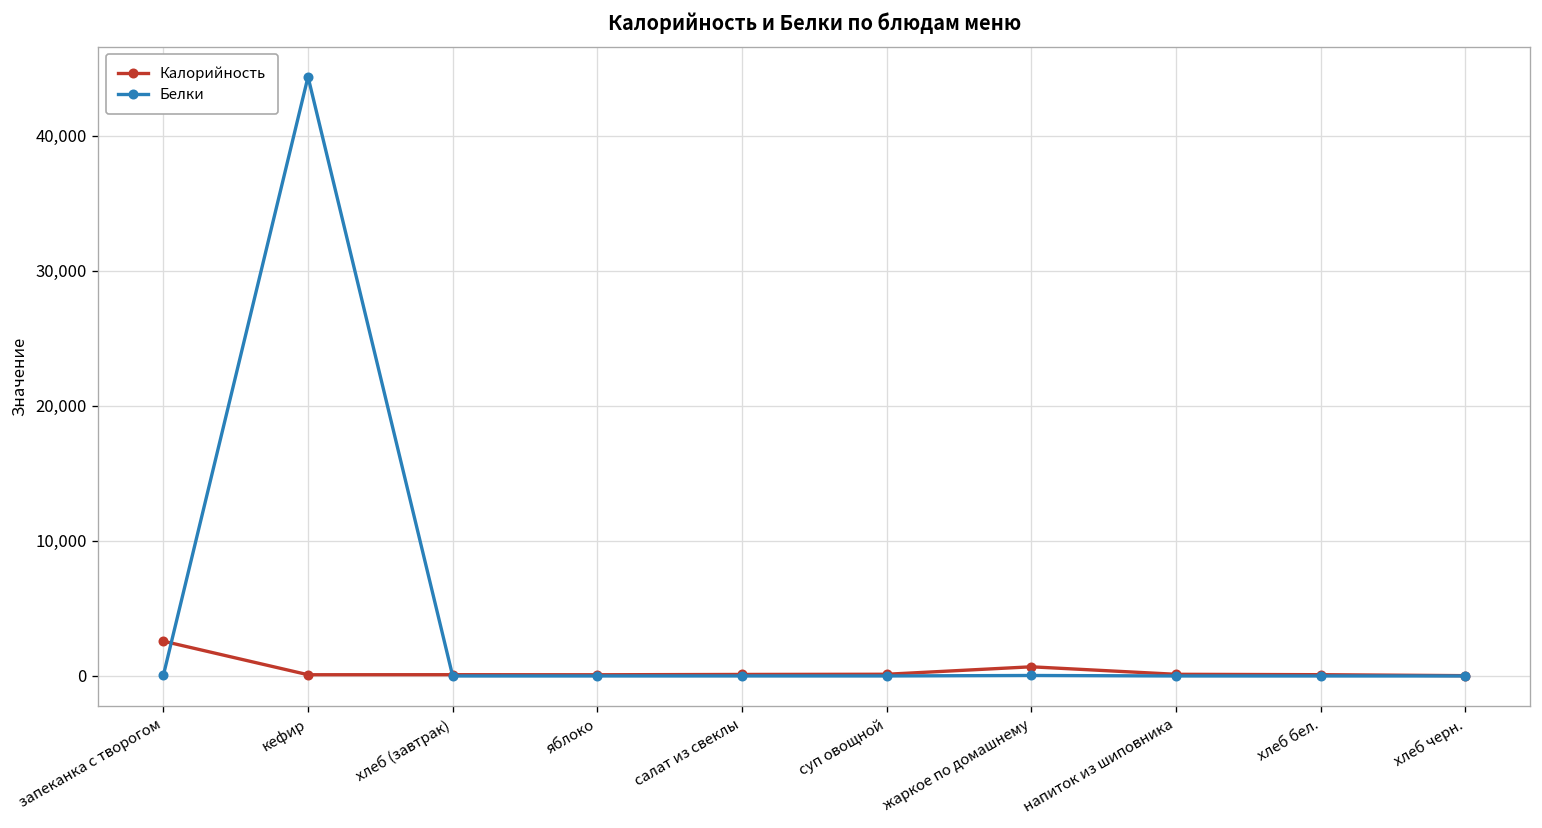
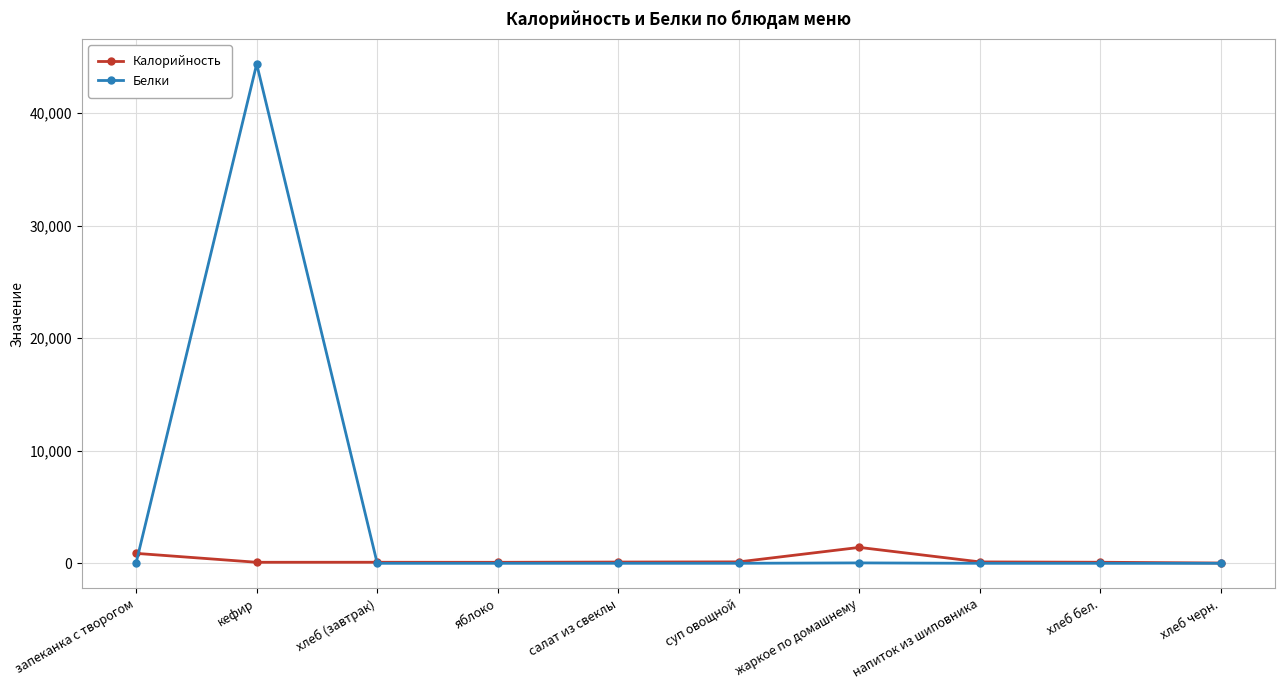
Калорийность, запеканка с творогом: 2,600 -> 900
Калорийность, жаркое по домашнему: 700 -> 1,400
